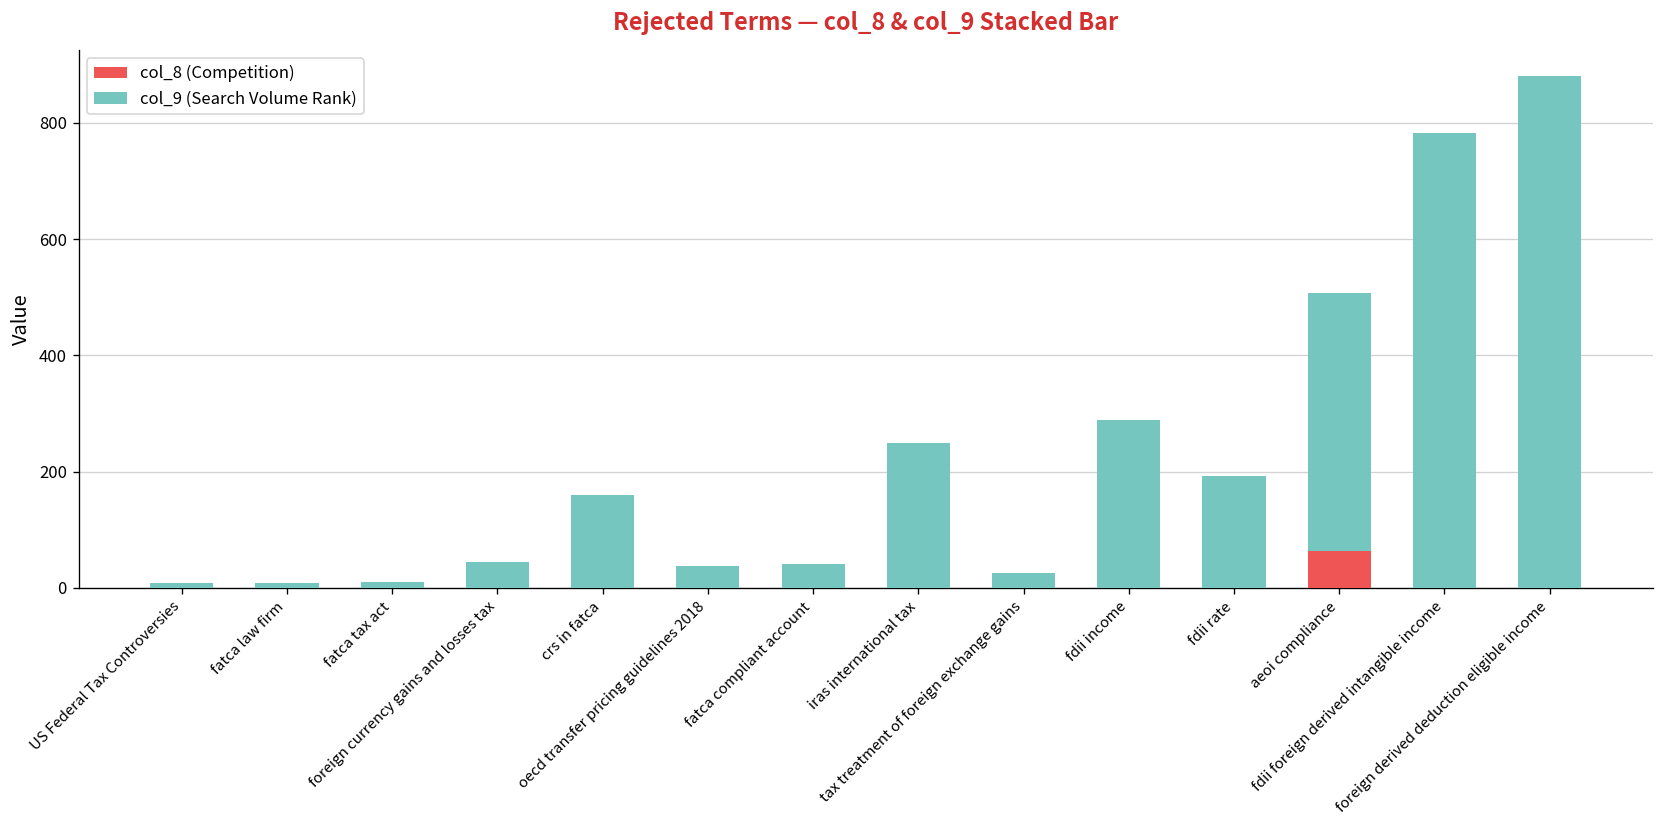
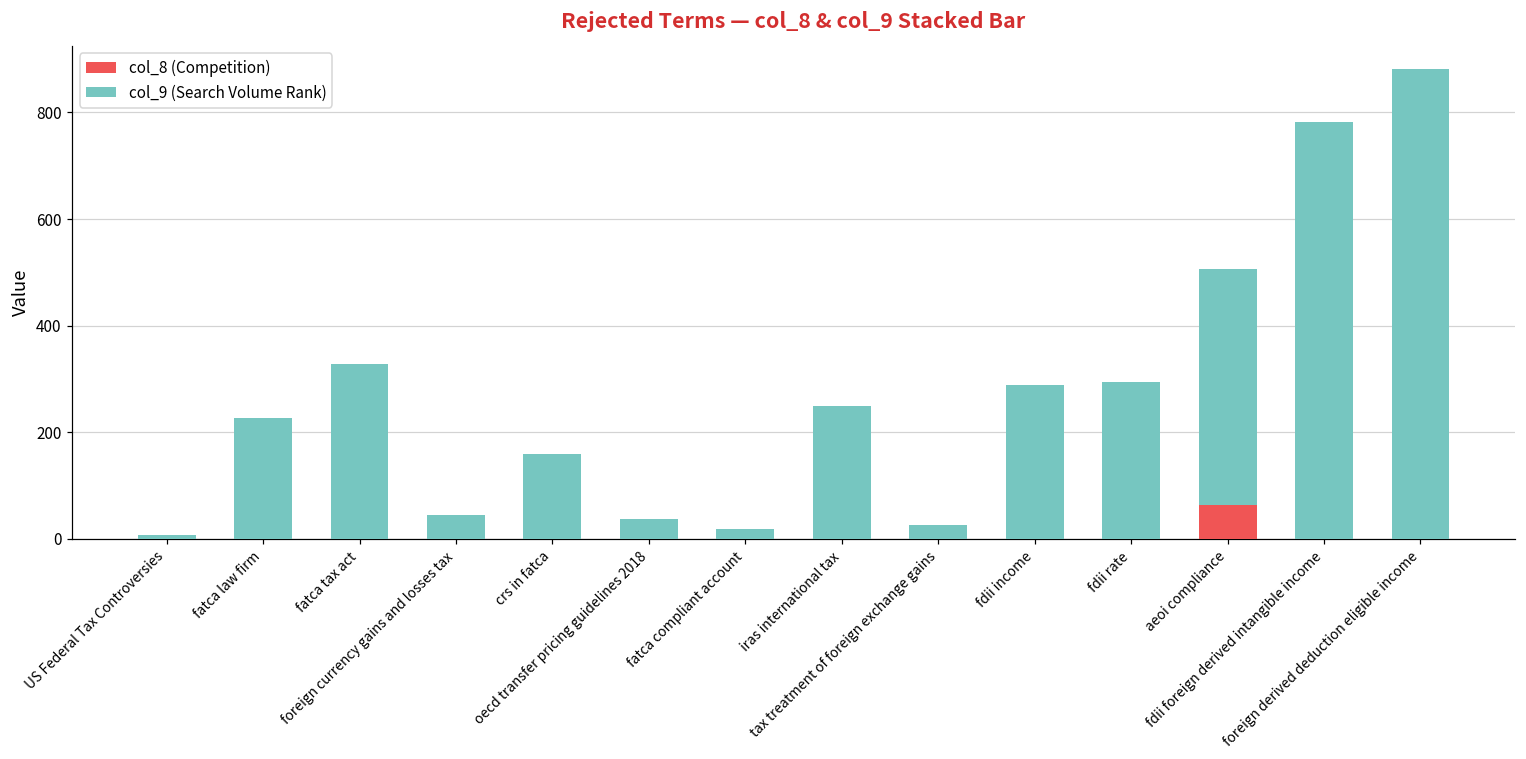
col_9 (Search Volume Rank), fatca law firm: 10 -> 230
col_9 (Search Volume Rank), fatca tax act: 10 -> 330
col_9 (Search Volume Rank), fatca compliant account: 40 -> 20
col_9 (Search Volume Rank), fdii rate: 190 -> 300
